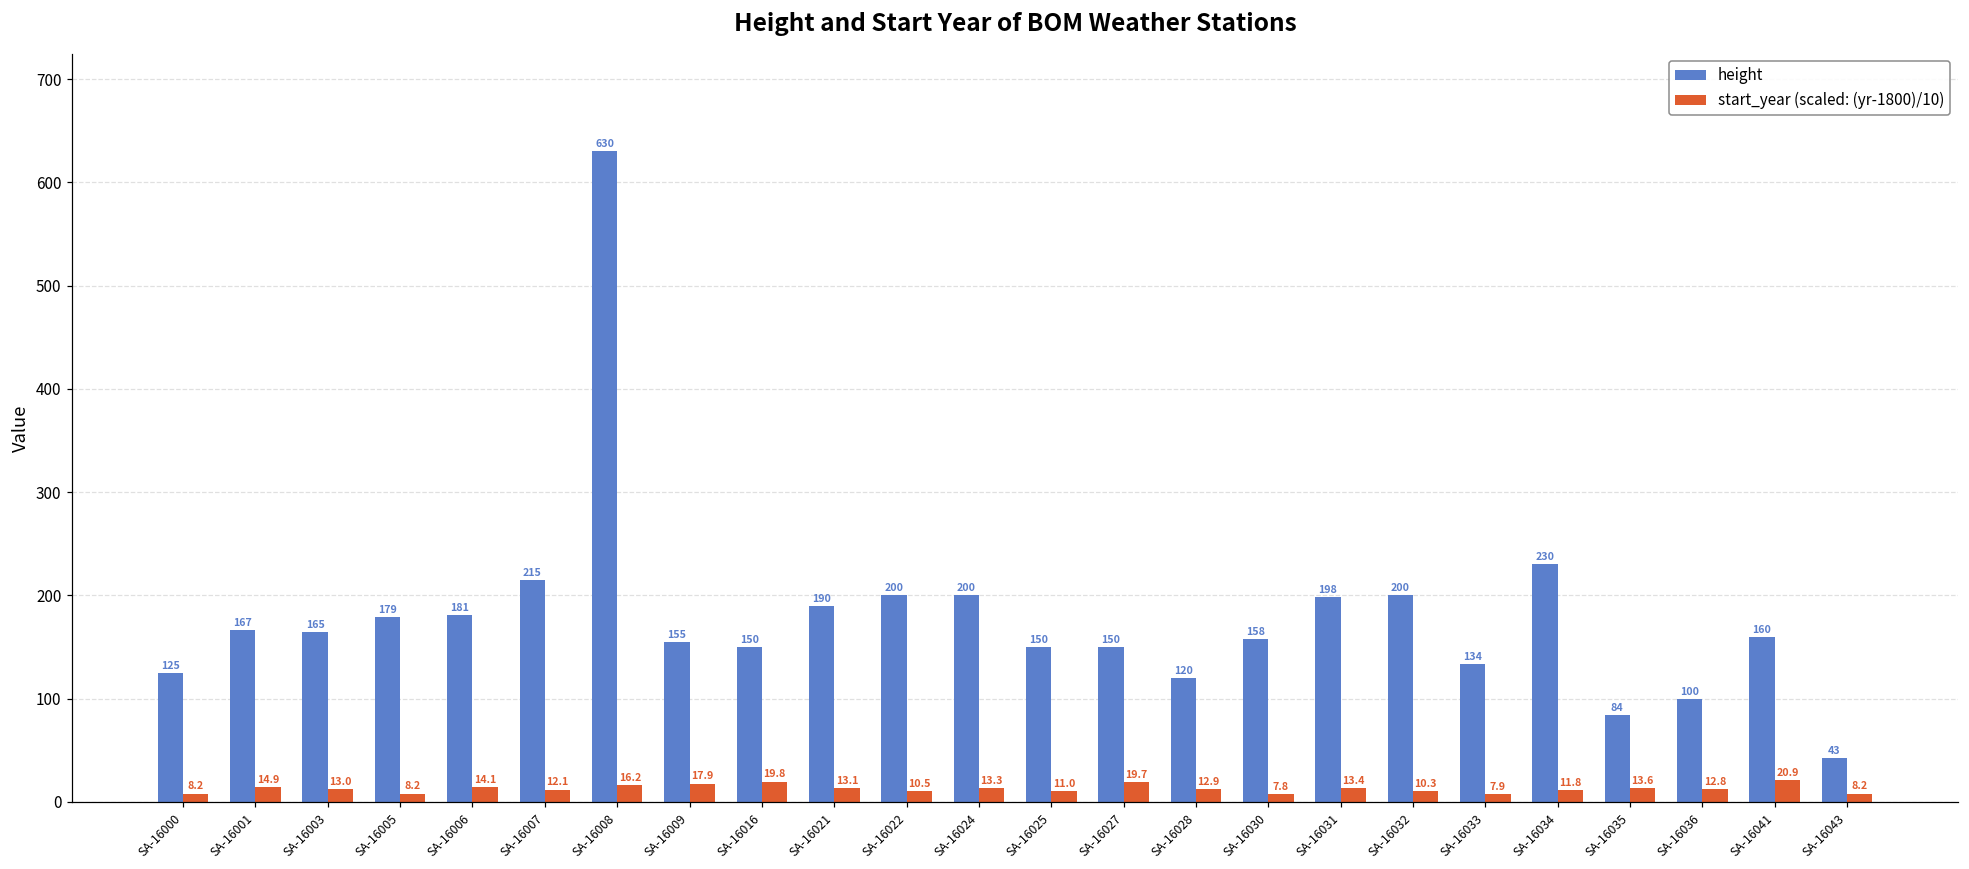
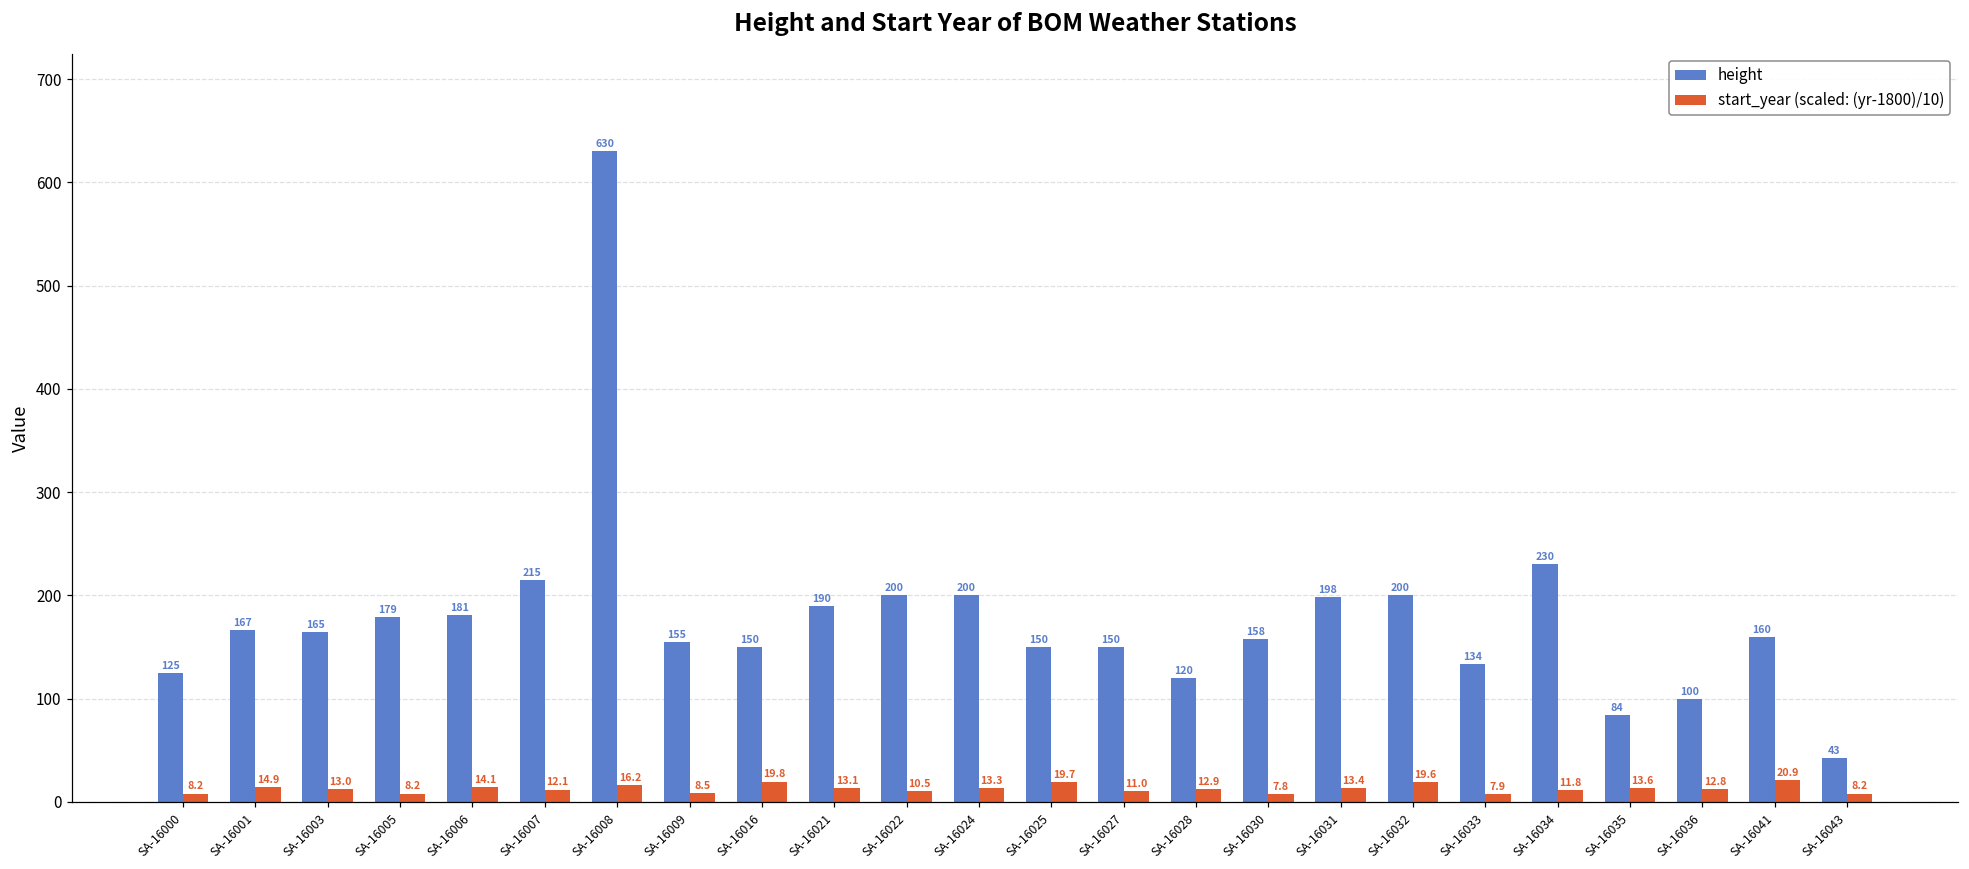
start_year (scaled: (yr-1800)/10), SA-16009: 17.9 -> 8.5
start_year (scaled: (yr-1800)/10), SA-16025: 11.0 -> 19.7
start_year (scaled: (yr-1800)/10), SA-16027: 19.7 -> 11.0
start_year (scaled: (yr-1800)/10), SA-16032: 10.3 -> 19.6
